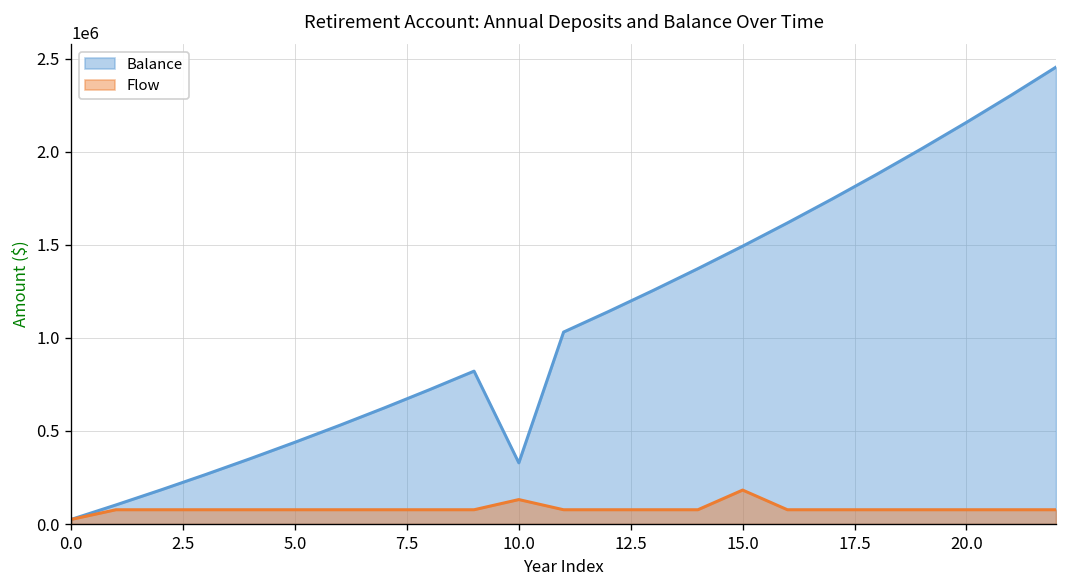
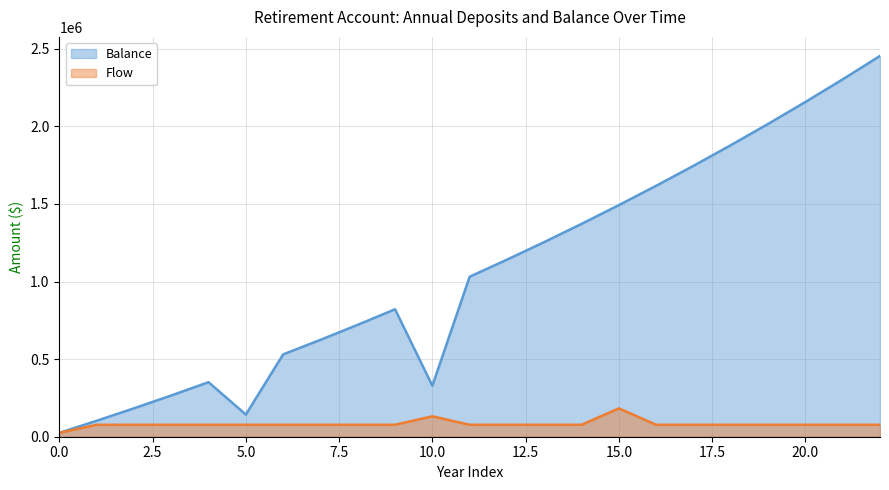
Balance, 5.0: 440000 -> 140000
